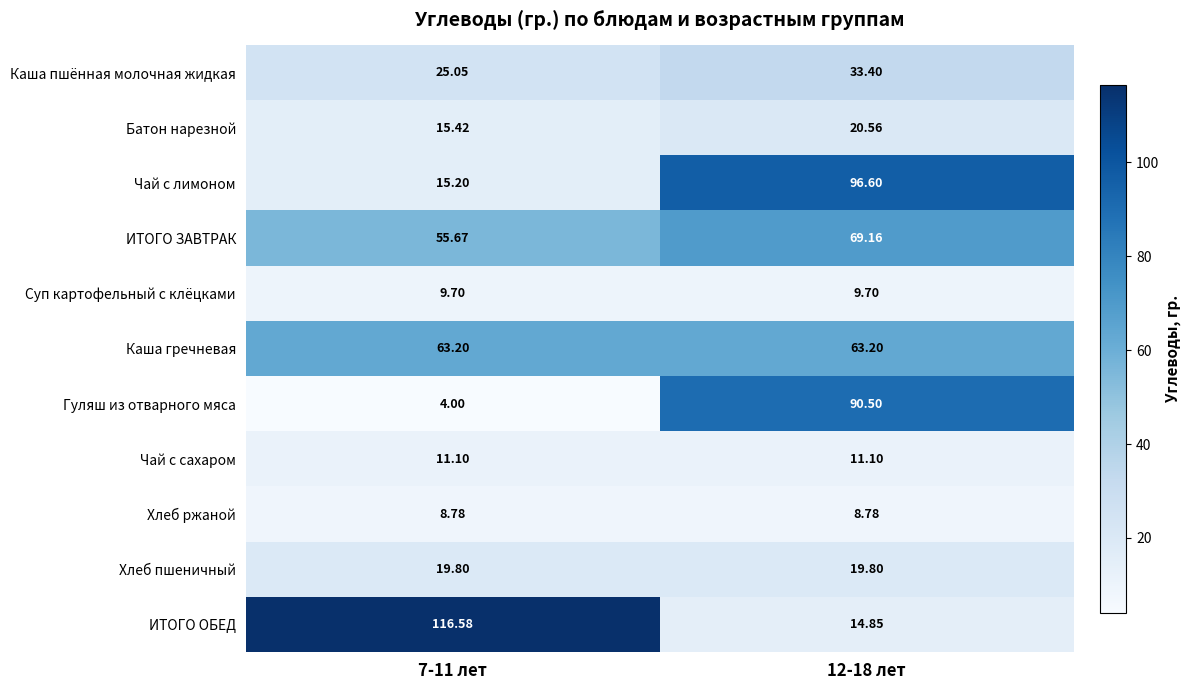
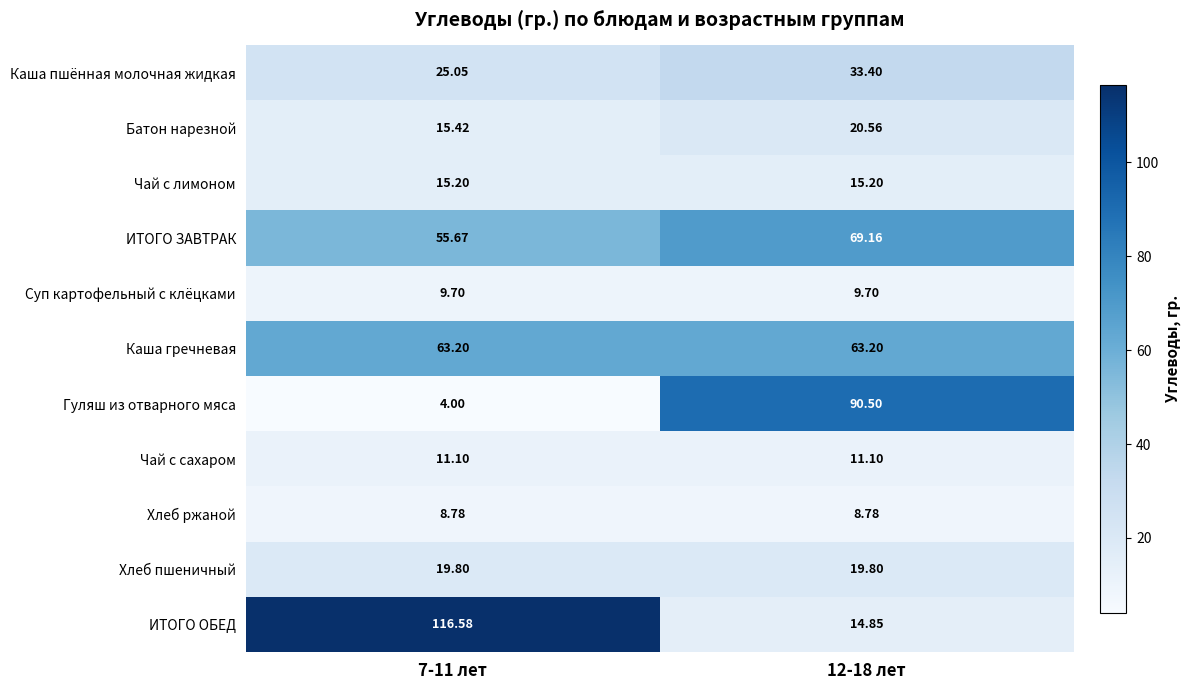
Чай с лимоном, 12-18 лет: 96.60 -> 15.20
